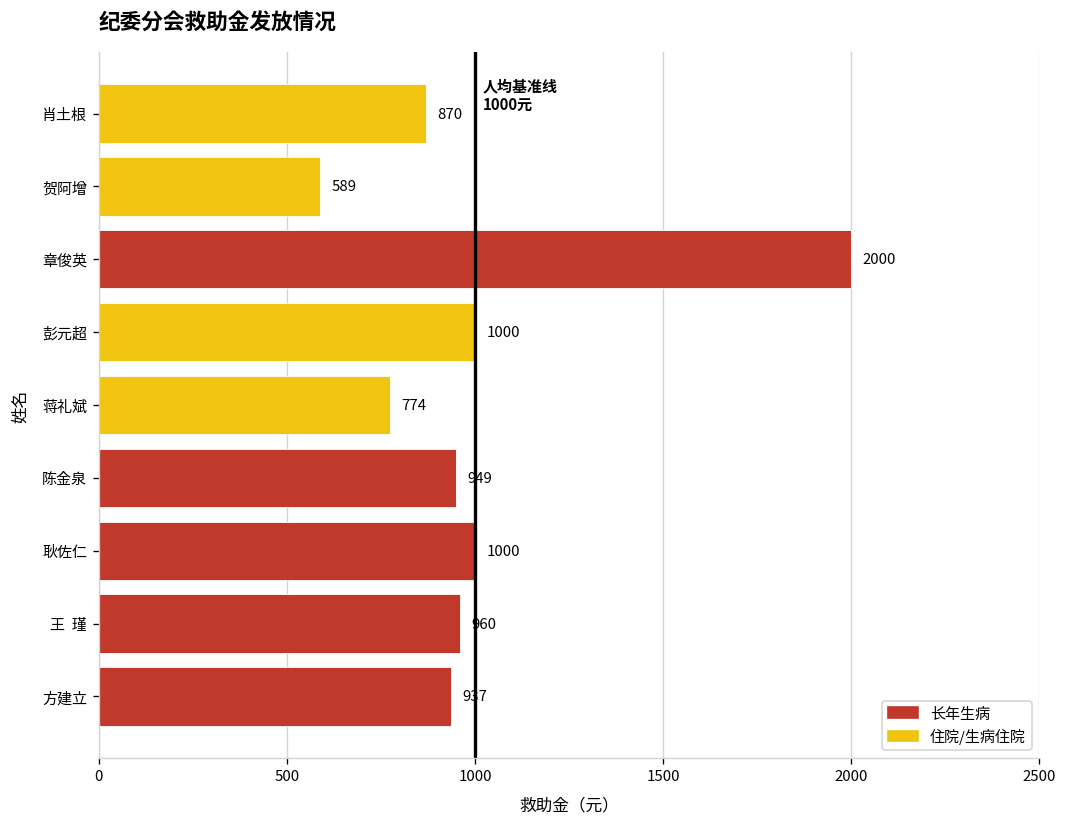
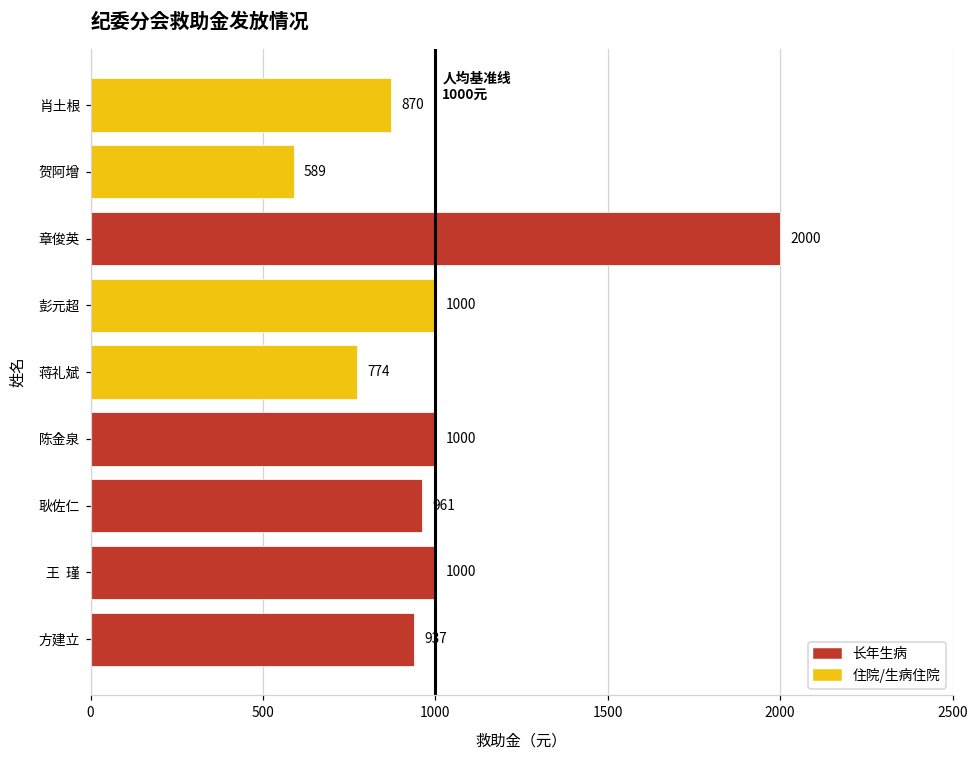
陈金泉: 949 -> 1000
耿佐仁: 1000 -> 961
王 瑾: 960 -> 1000
